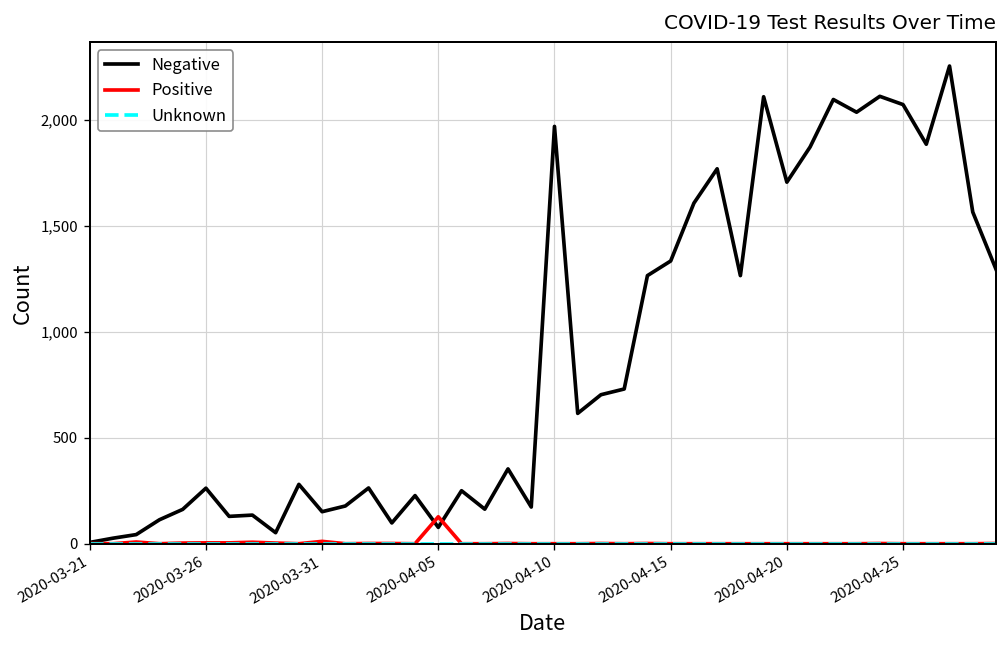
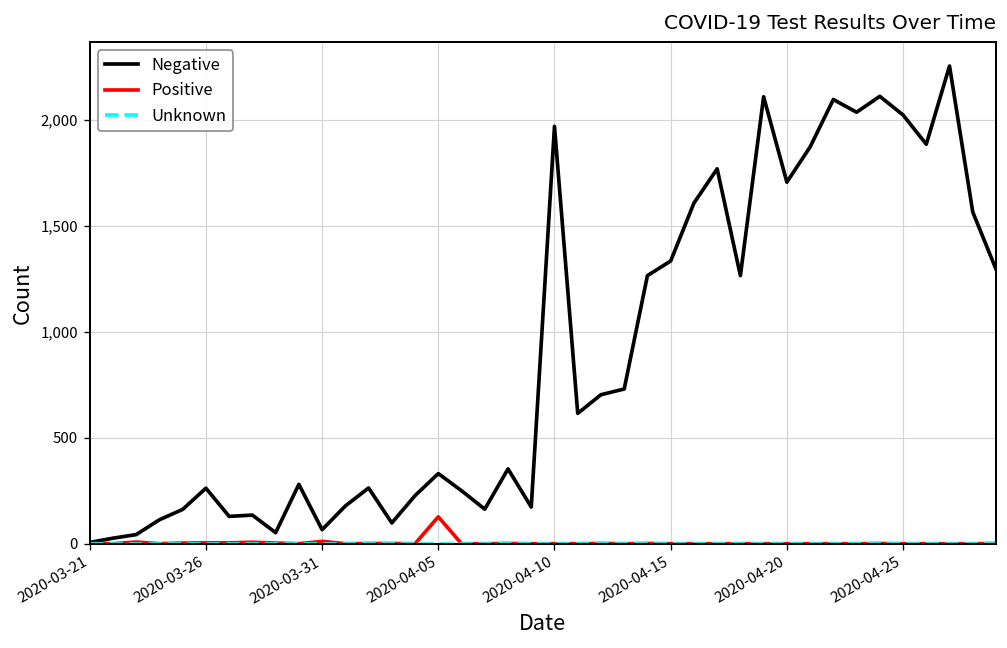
Negative, 2020-03-31: 150 -> 70
Negative, 2020-04-05: 80 -> 330
Negative, 2020-04-25: 2,070 -> 2,020
